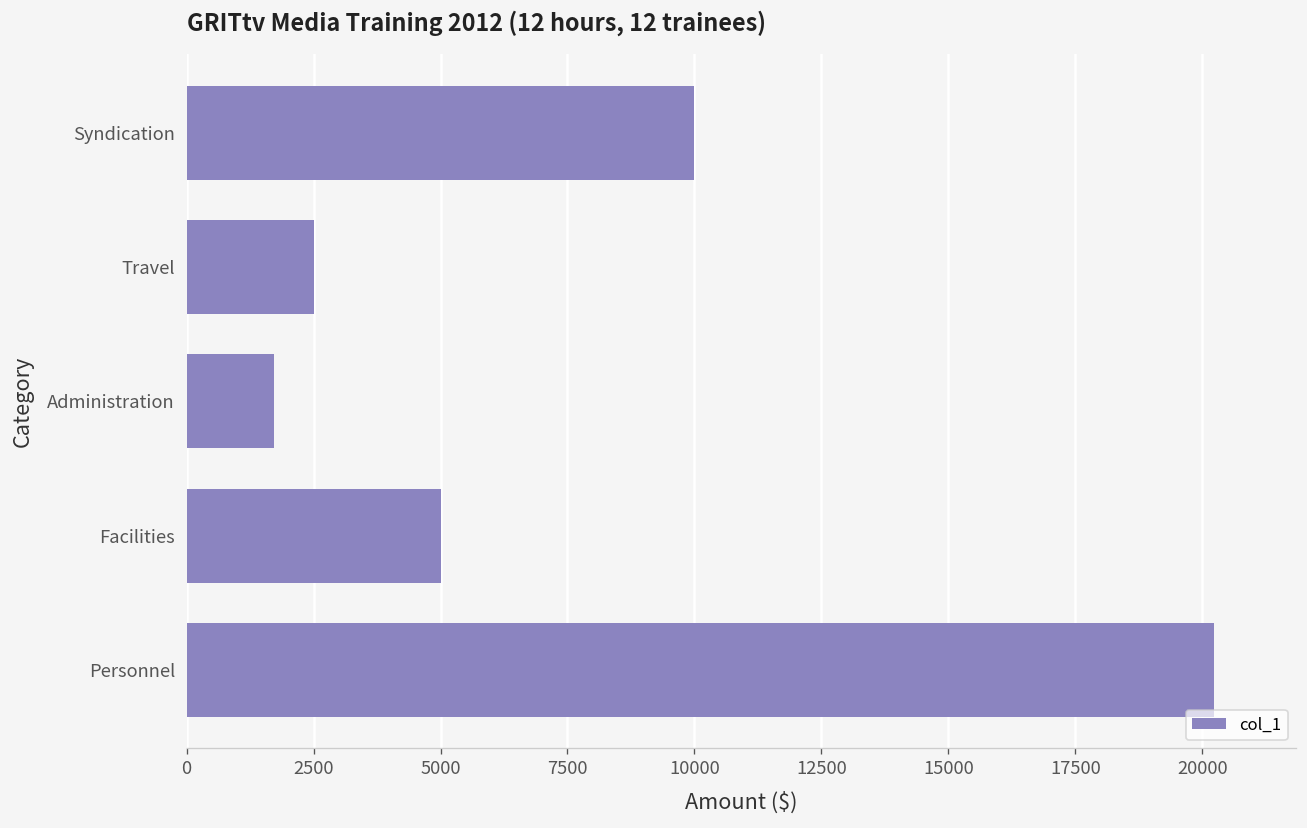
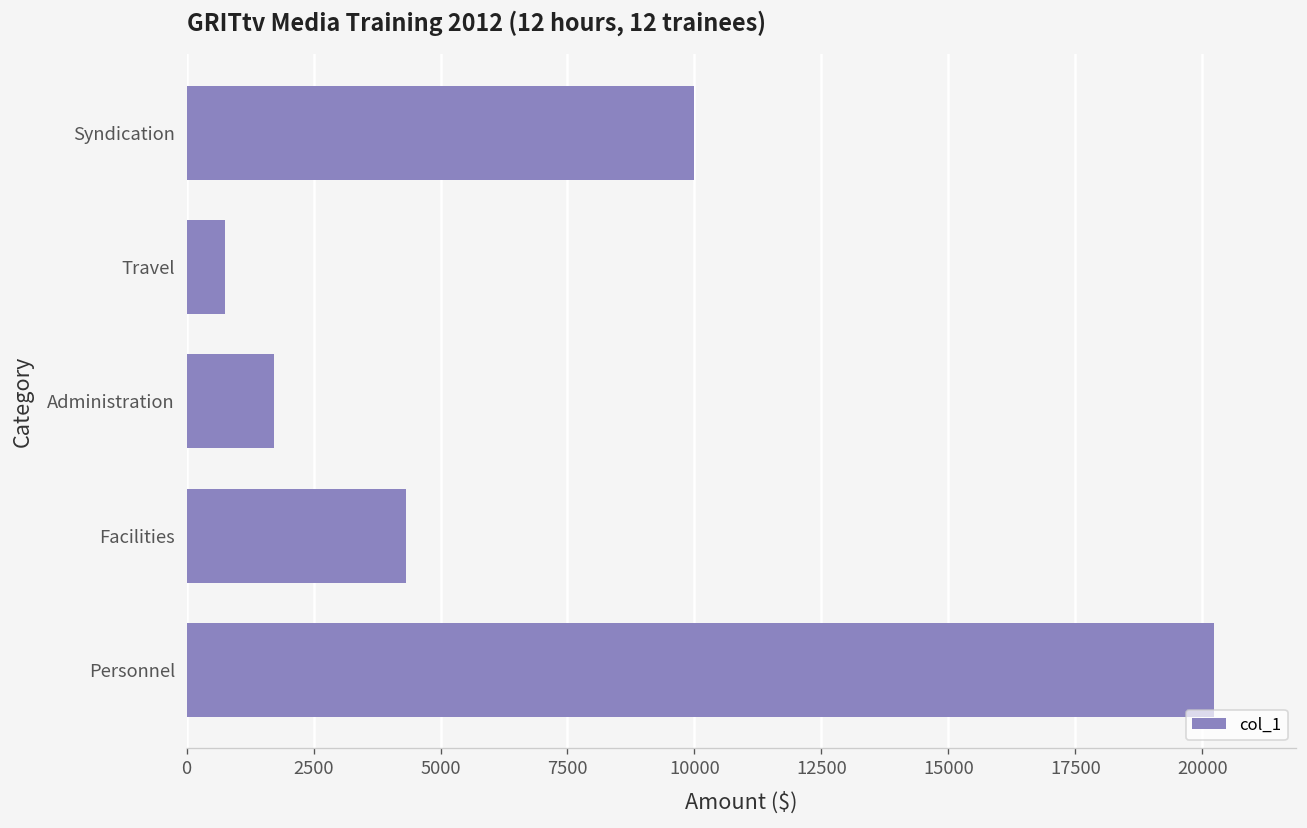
Travel: 2500 -> 800
Facilities: 5000 -> 4300
